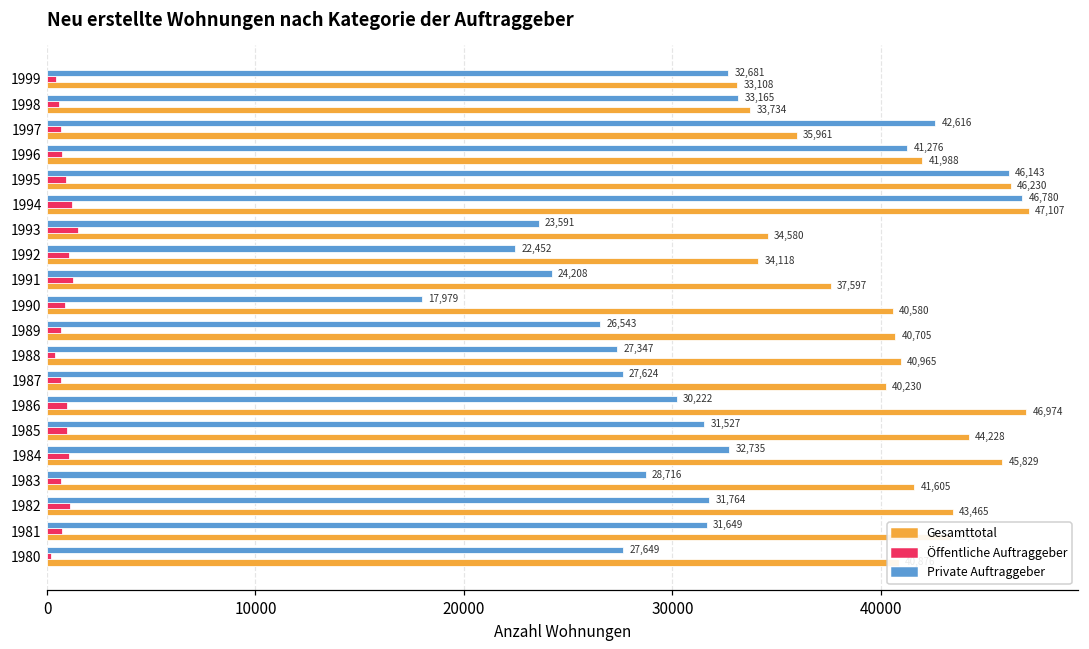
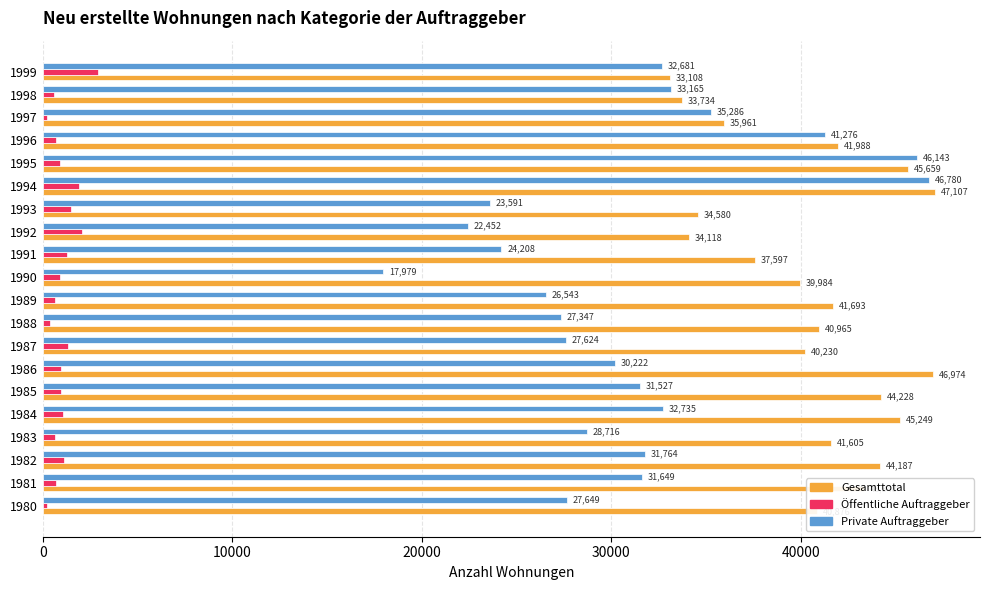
Öffentliche Auftraggeber, 1999: 400 -> 2900
Private Auftraggeber, 1997: 42,616 -> 35,286
Öffentliche Auftraggeber, 1997: 700 -> 200
Gesamttotal, 1995: 46,230 -> 45,659
Öffentliche Auftraggeber, 1994: 1200 -> 1900
Öffentliche Auftraggeber, 1992: 1000 -> 2100
Gesamttotal, 1990: 40,580 -> 39,984
Gesamttotal, 1989: 40,705 -> 41,693
Öffentliche Auftraggeber, 1987: 700 -> 1400
Gesamttotal, 1984: 45,829 -> 45,249
Gesamttotal, 1982: 43,465 -> 44,187
